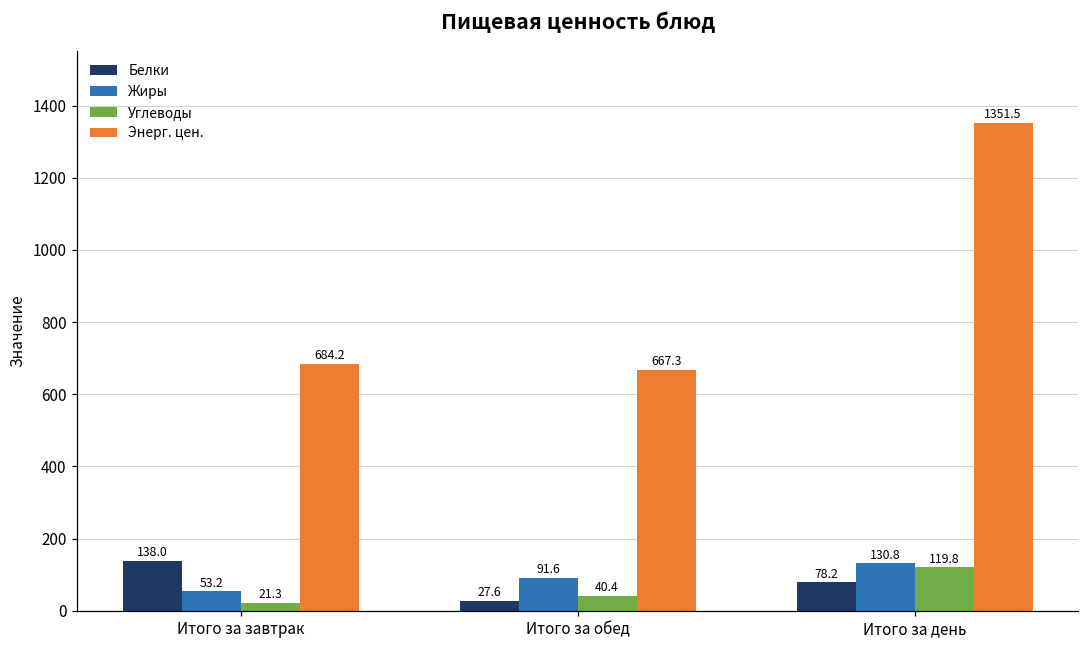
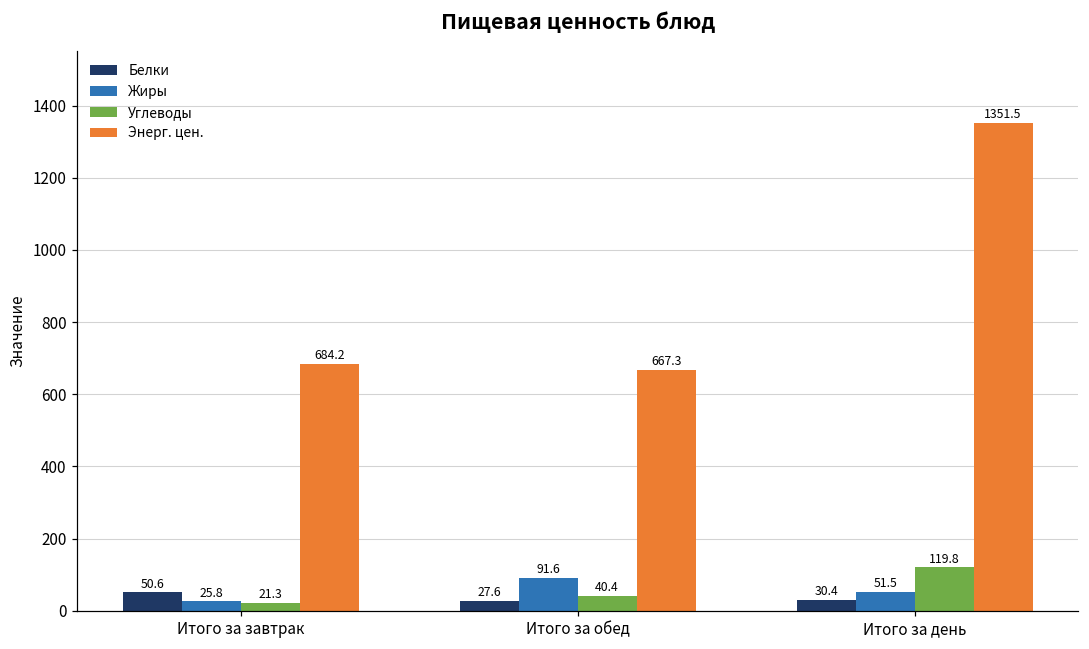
Белки, Итого за завтрак: 138.0 -> 50.6
Жиры, Итого за завтрак: 53.2 -> 25.8
Белки, Итого за день: 78.2 -> 30.4
Жиры, Итого за день: 130.8 -> 51.5
